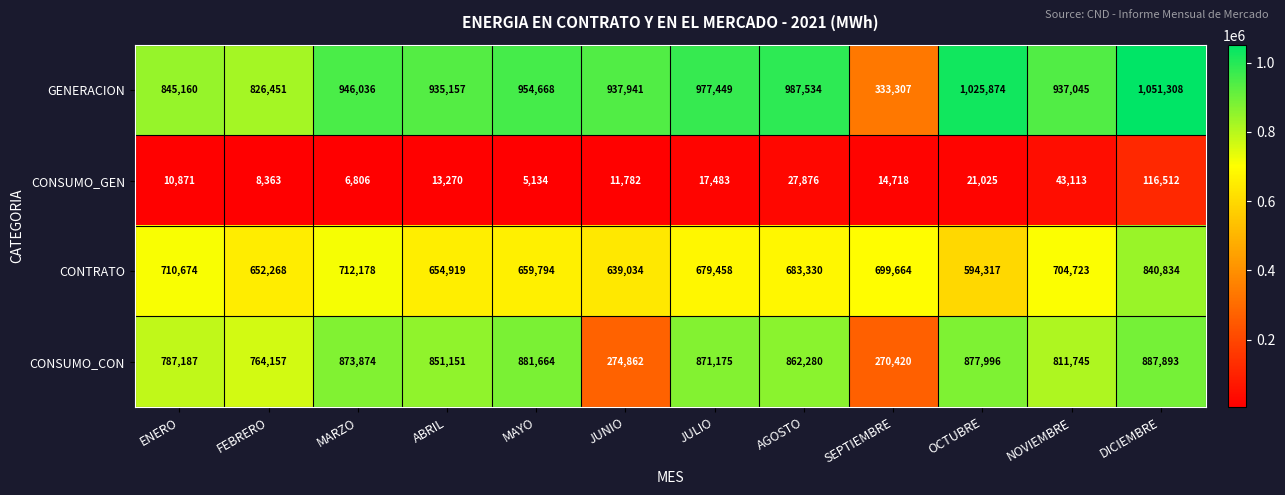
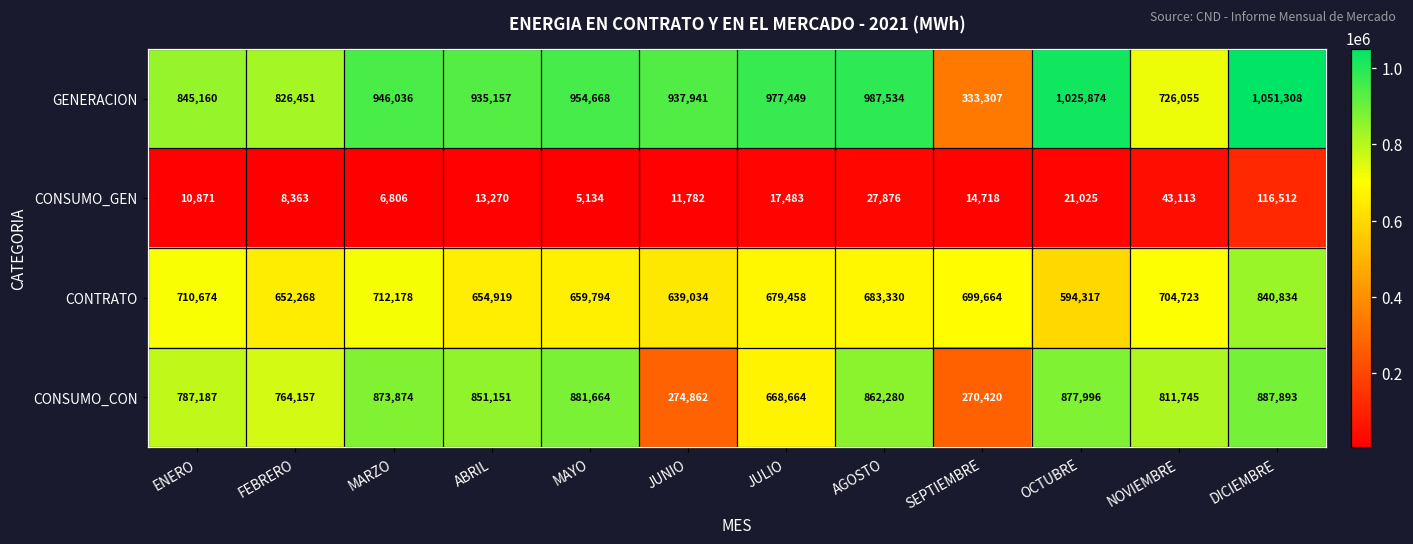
GENERACION, NOVIEMBRE: 937,045 -> 726,055
CONSUMO_CON, JULIO: 871,175 -> 668,664
